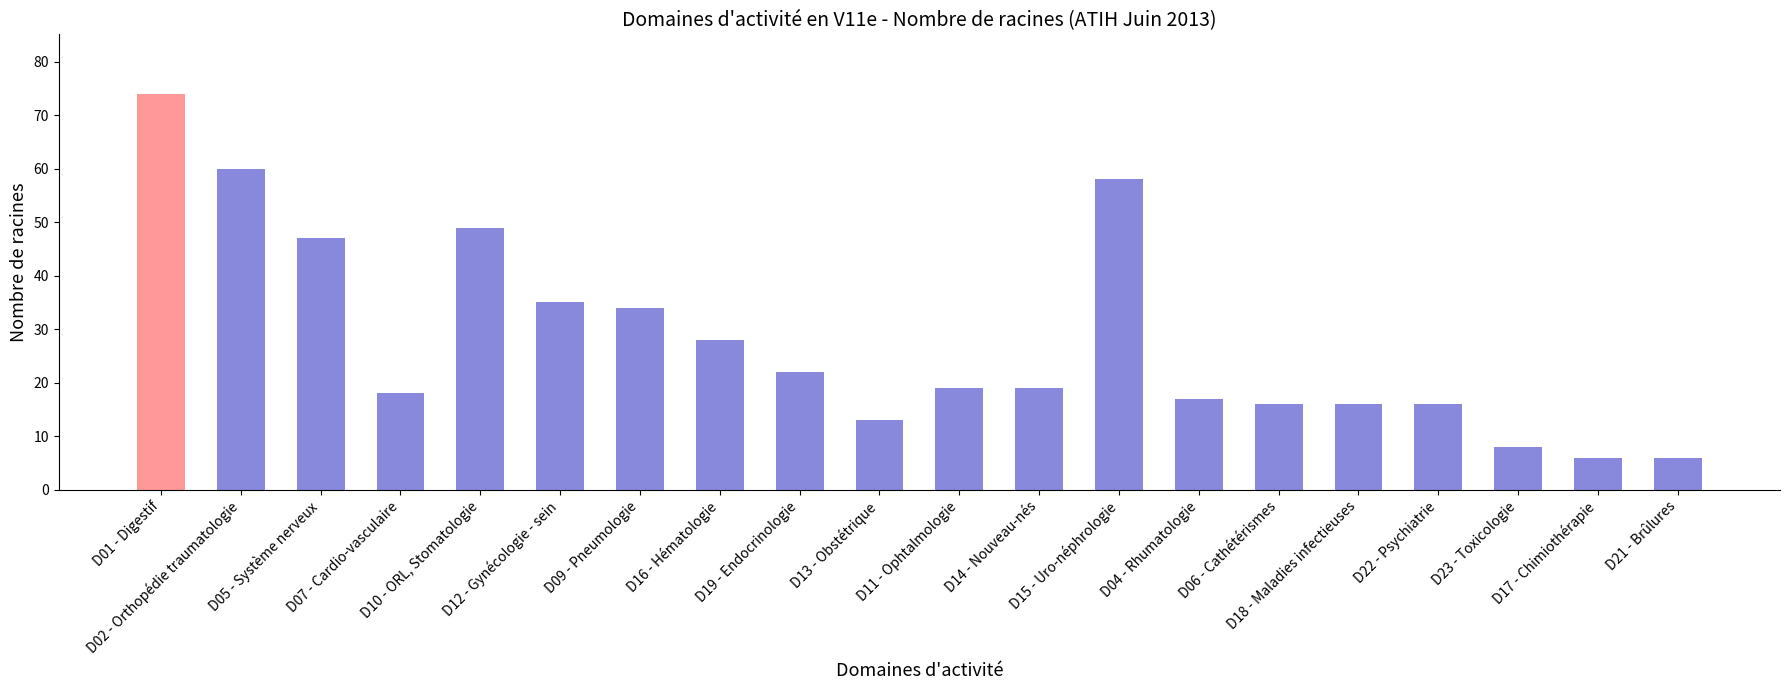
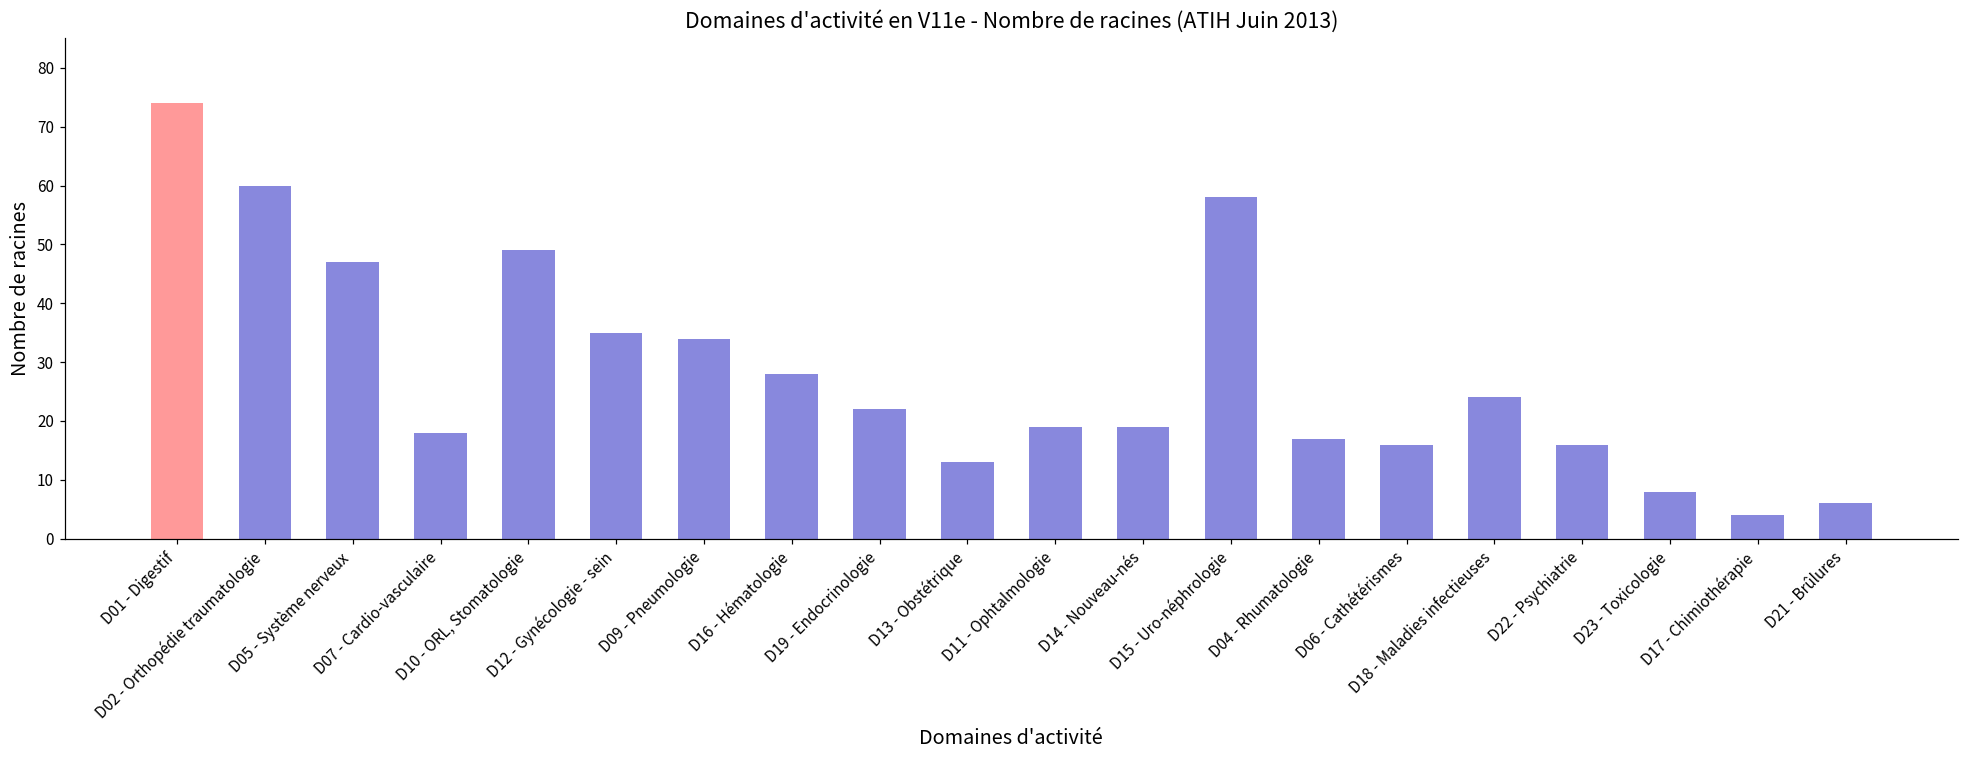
D18 - Maladies infectieuses: 16 -> 24
D17 - Chimiothérapie: 6 -> 4
